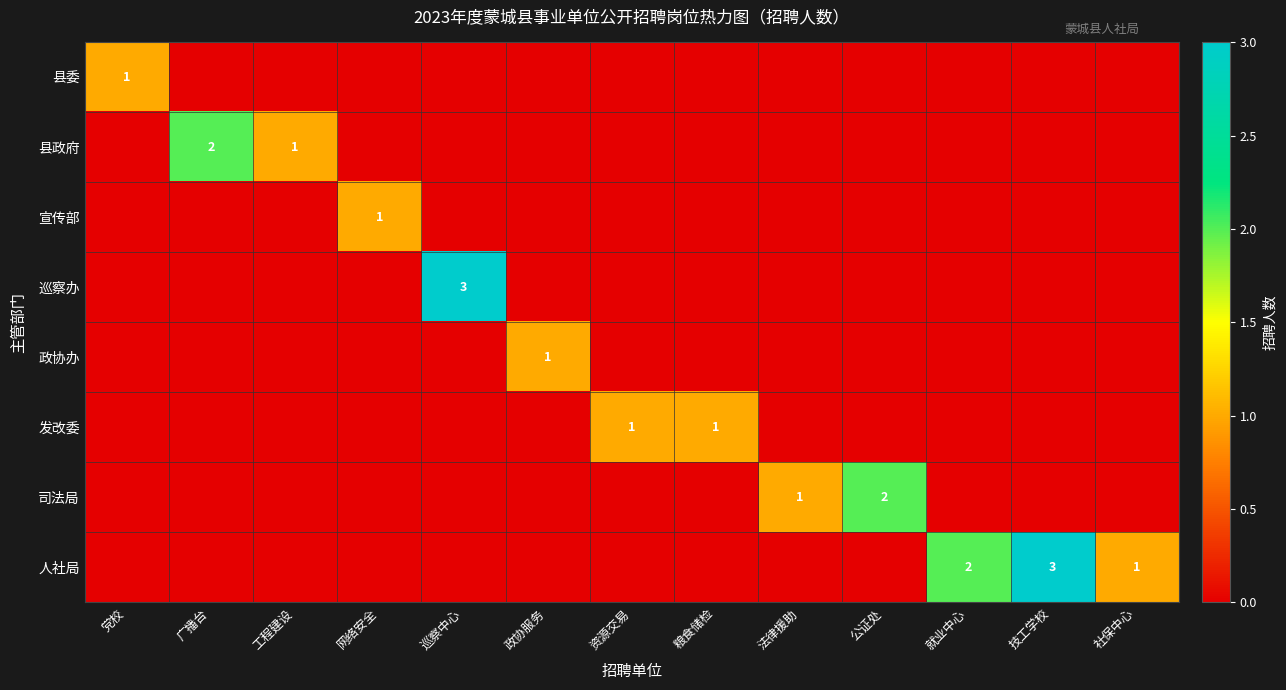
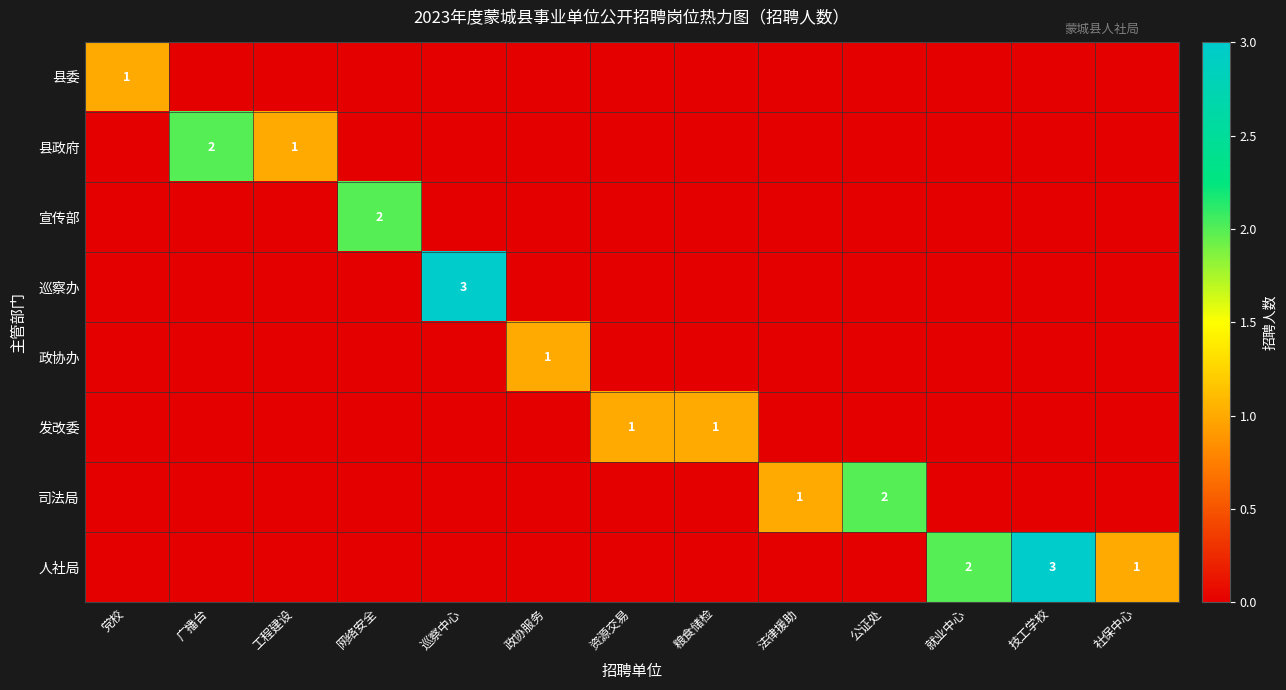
宣传部, 网络安全: 1 -> 2
